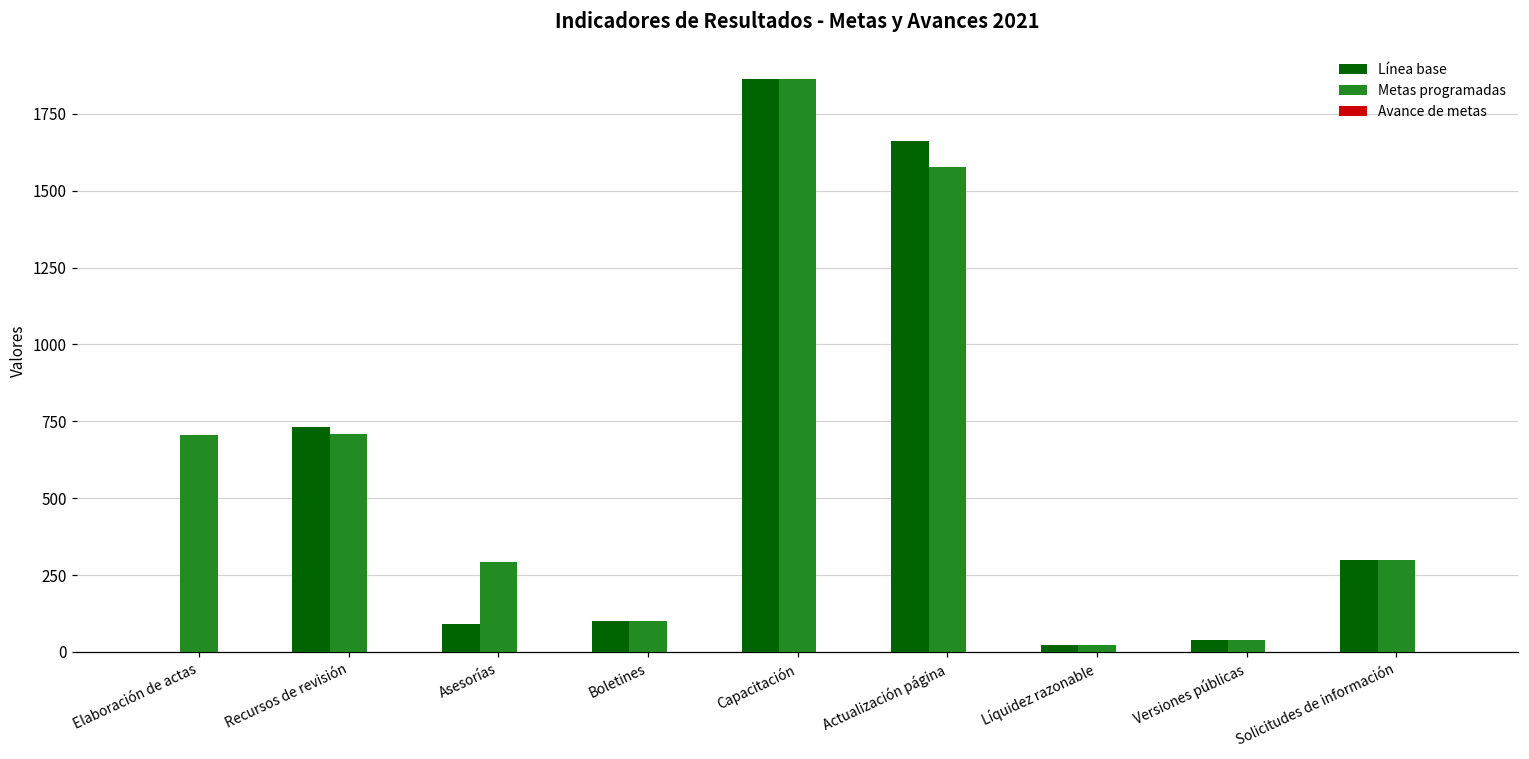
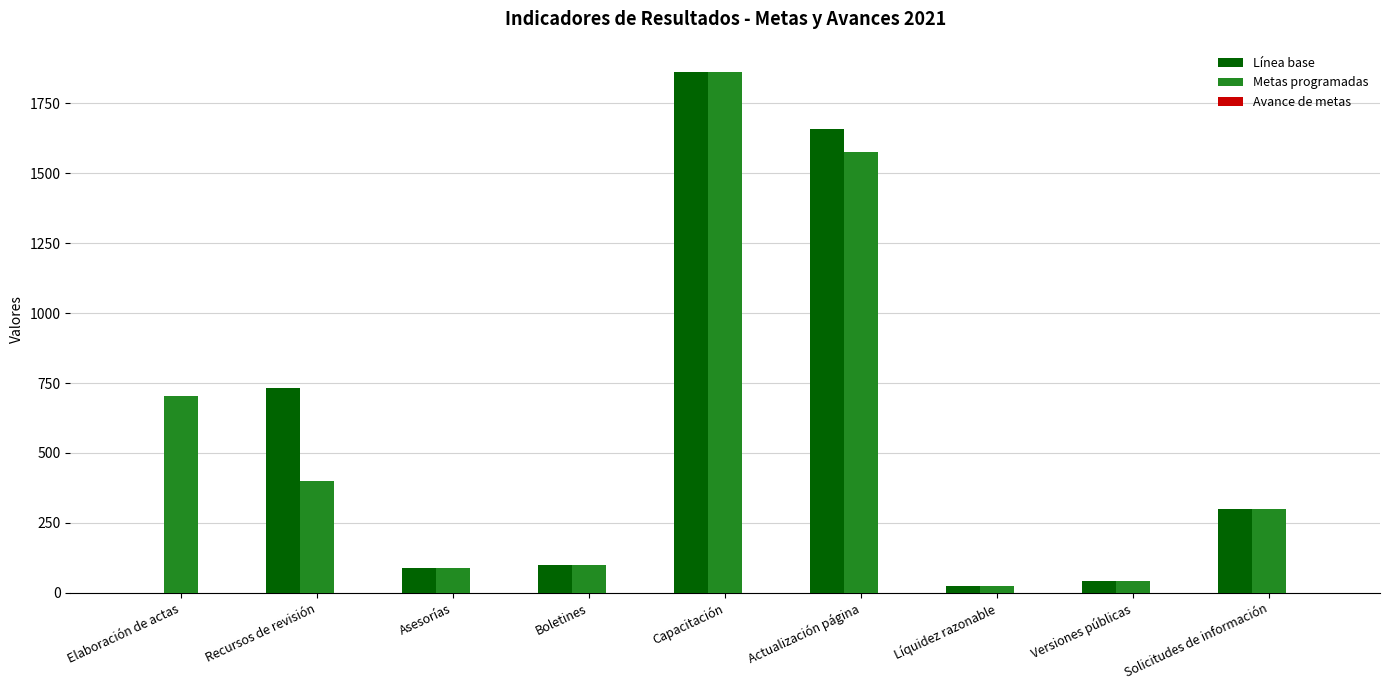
Metas programadas, Recursos de revisión: 710 -> 400
Metas programadas, Asesorías: 290 -> 90
